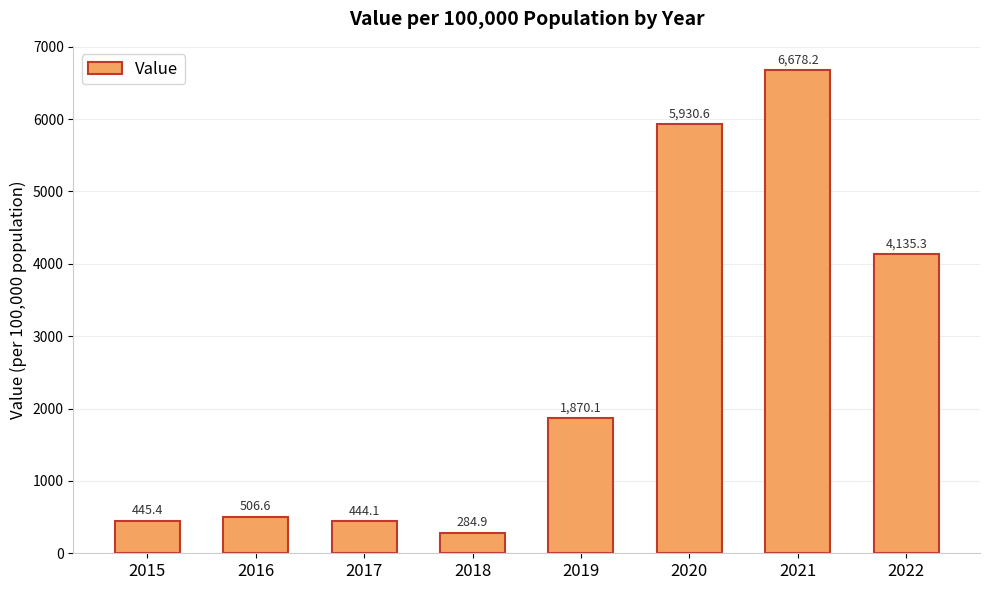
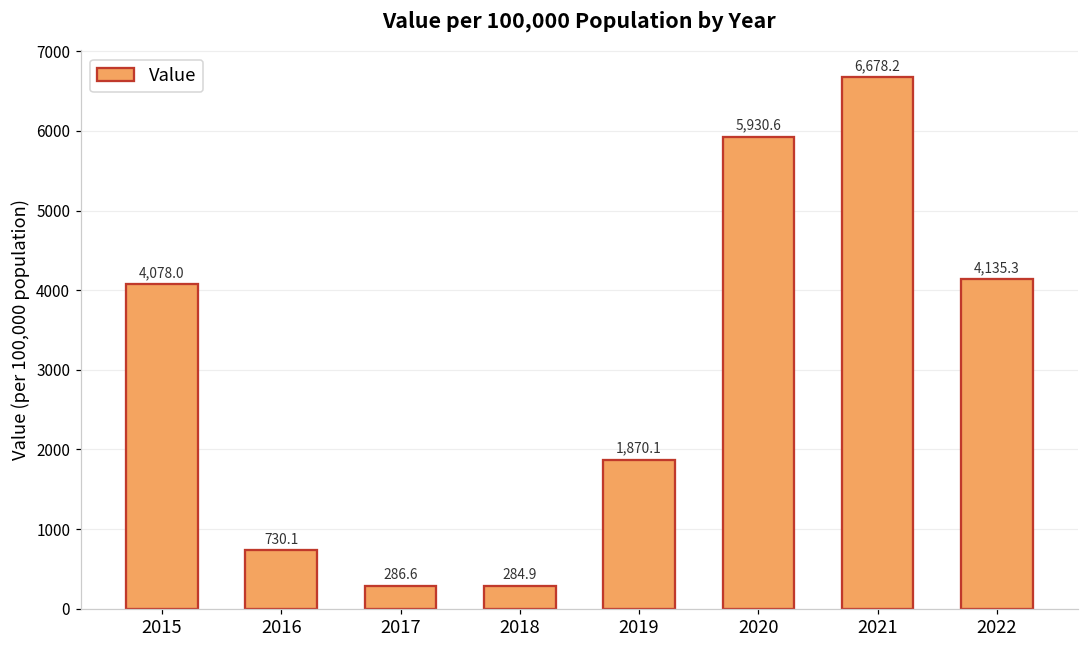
2015: 445.4 -> 4,078.0
2016: 506.6 -> 730.1
2017: 444.1 -> 286.6
